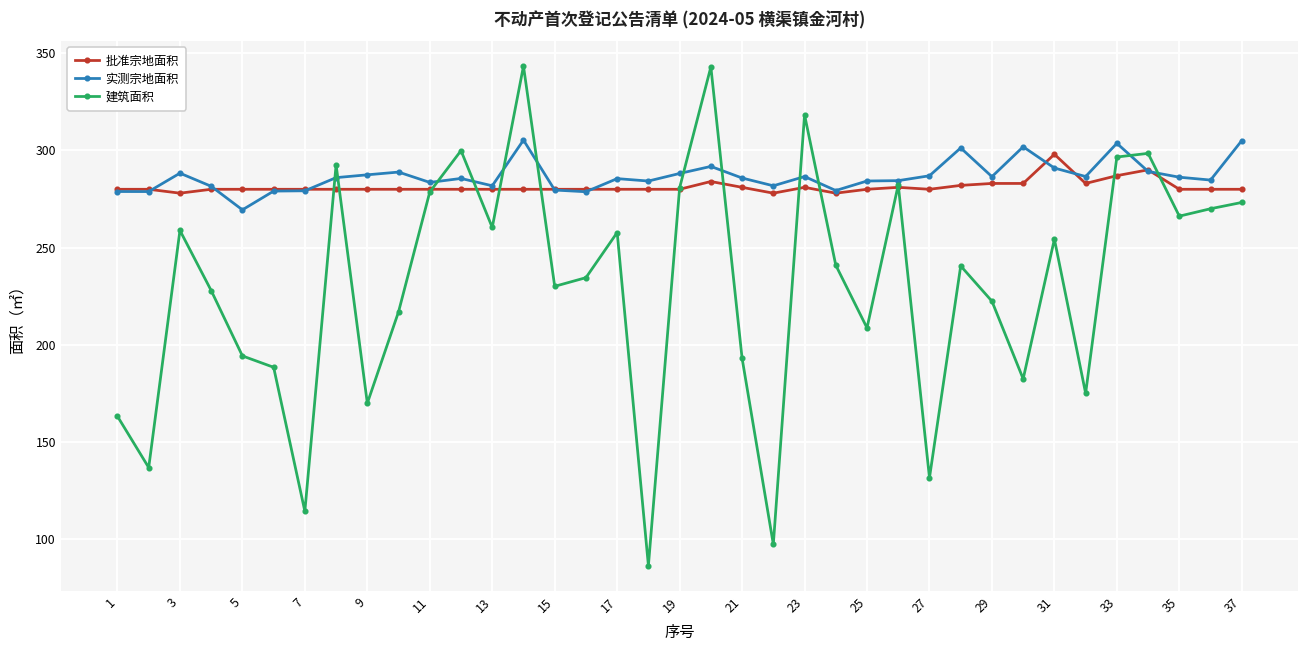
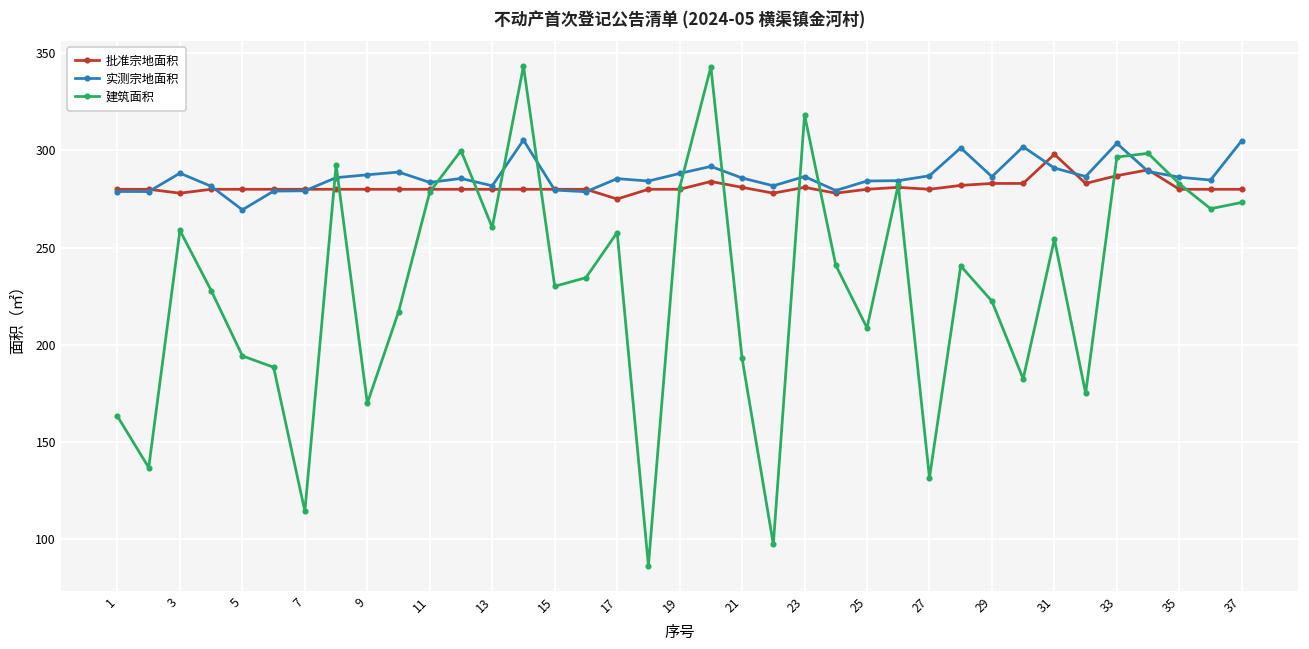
批准宗地面积, 17: 280 -> 275
建筑面积, 35: 266 -> 283
